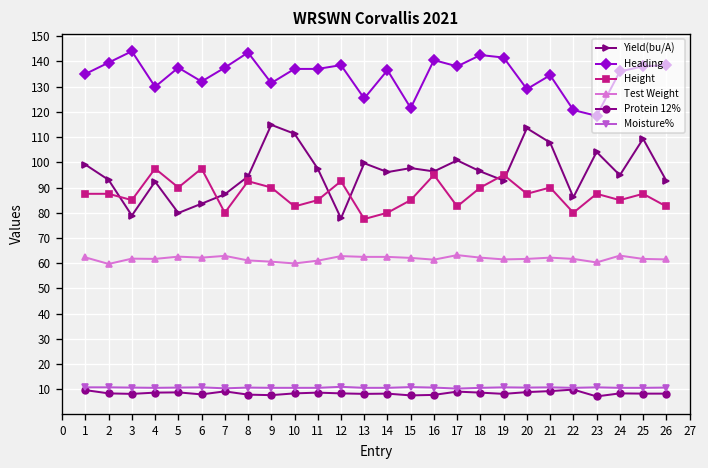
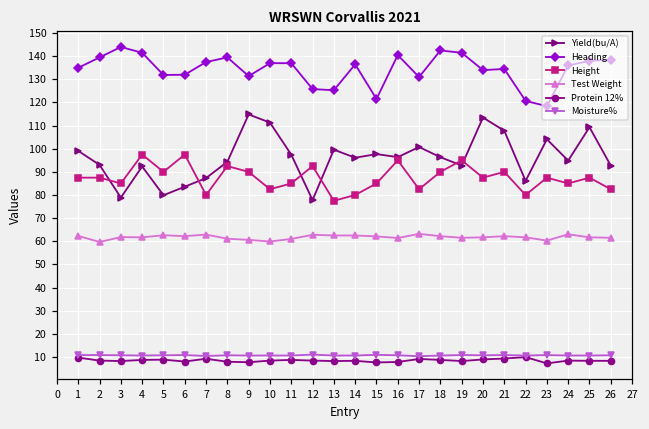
Heading, 4: 130 -> 142
Heading, 5: 138 -> 132
Heading, 8: 144 -> 140
Heading, 12: 139 -> 126
Heading, 17: 138 -> 131
Heading, 20: 129 -> 134
